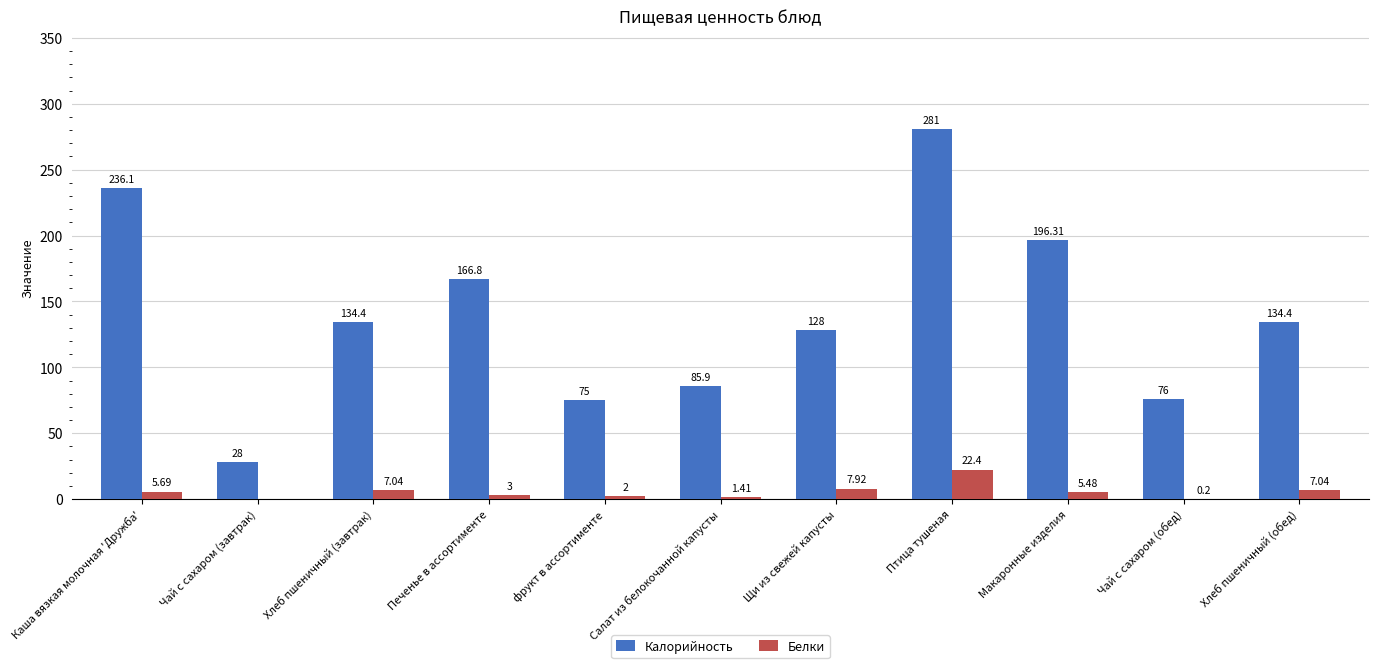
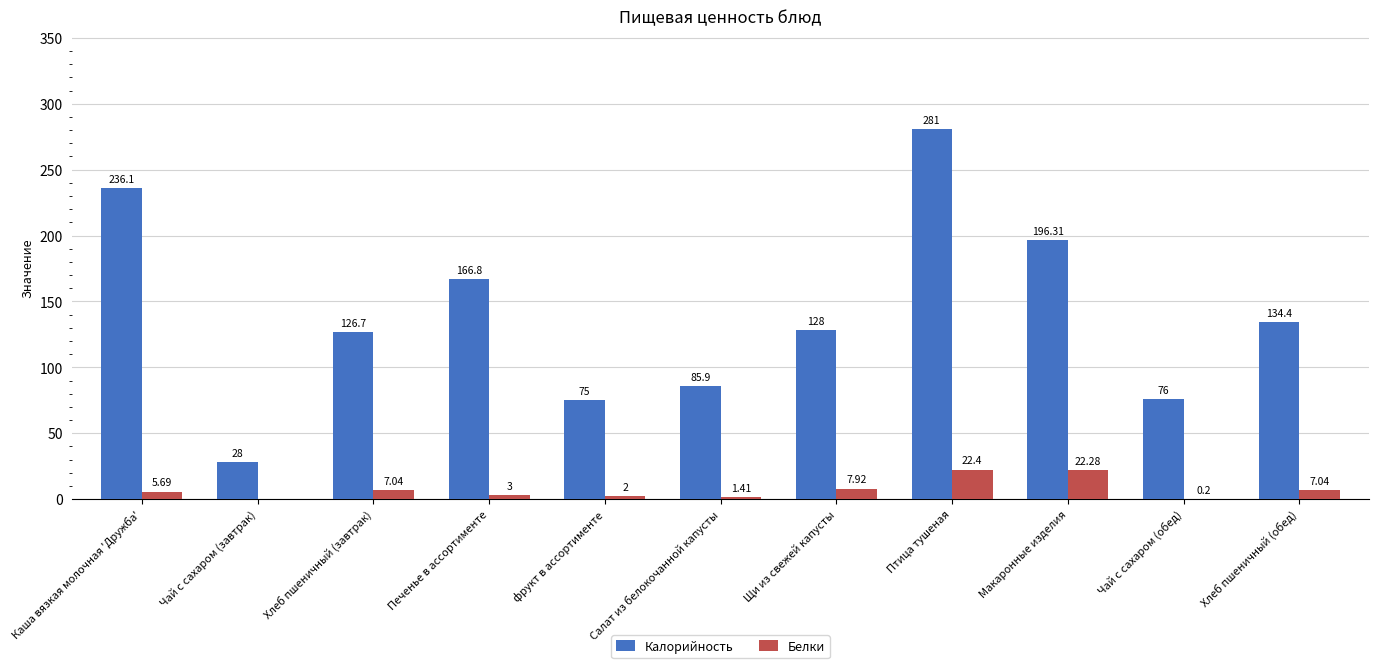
Калорийность, Хлеб пшеничный (завтрак): 134.4 -> 126.7
Белки, Макаронные изделия: 5.48 -> 22.28
